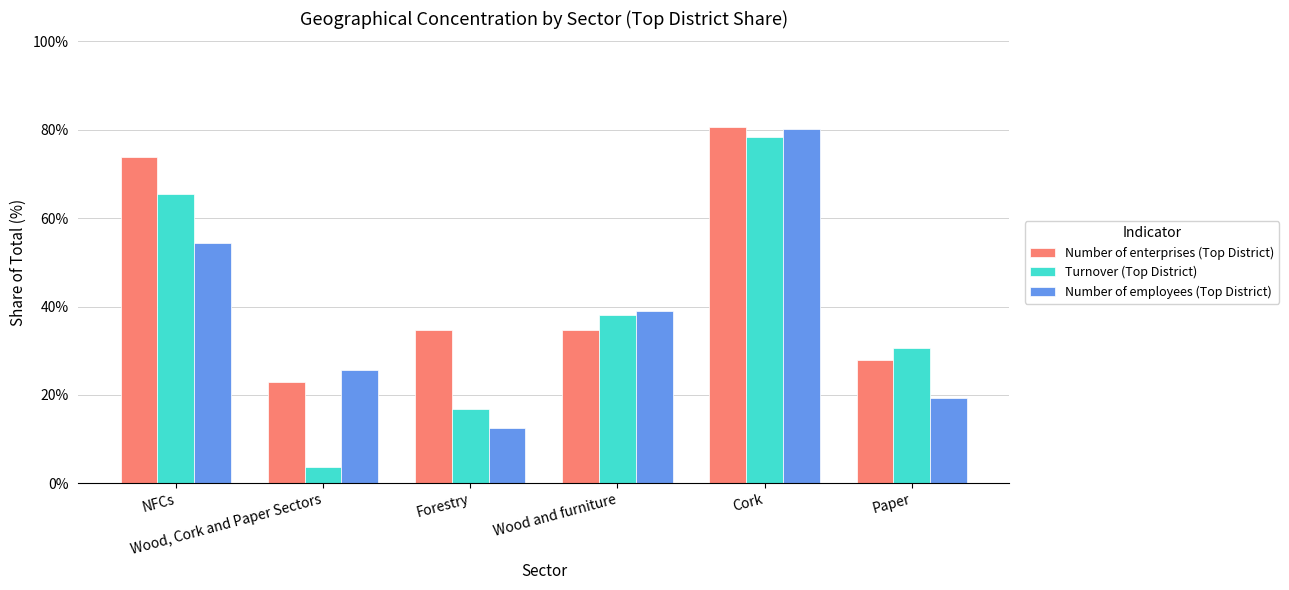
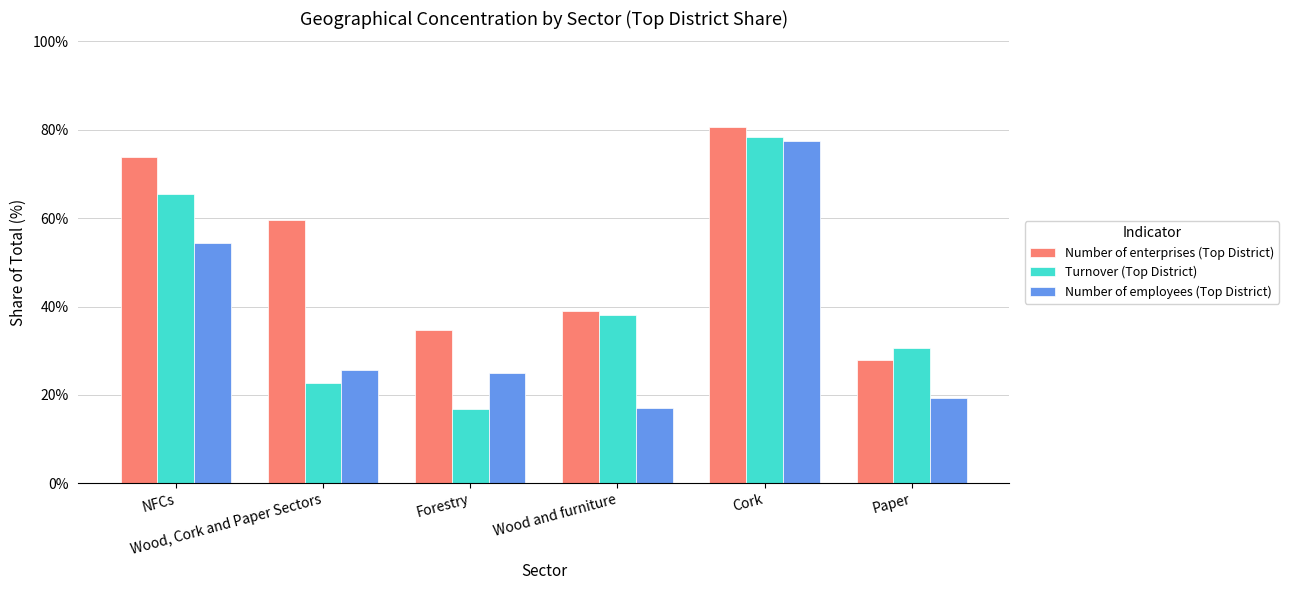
Number of enterprises (Top District), Wood, Cork and Paper Sectors: 23% -> 60%
Turnover (Top District), Wood, Cork and Paper Sectors: 4% -> 23%
Number of employees (Top District), Forestry: 13% -> 25%
Number of enterprises (Top District), Wood and furniture: 35% -> 39%
Number of employees (Top District), Wood and furniture: 39% -> 17%
Number of employees (Top District), Cork: 80% -> 78%
